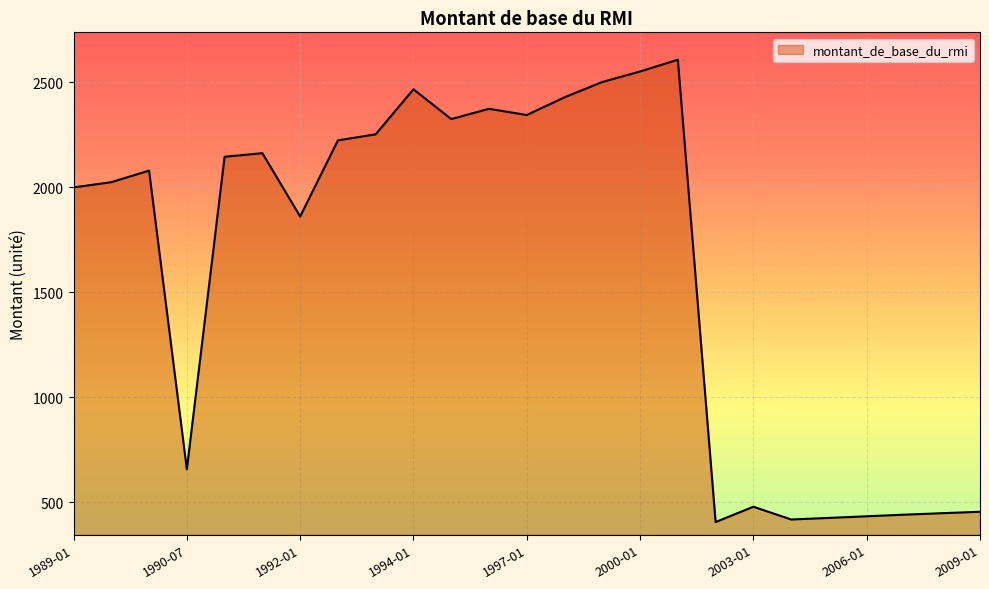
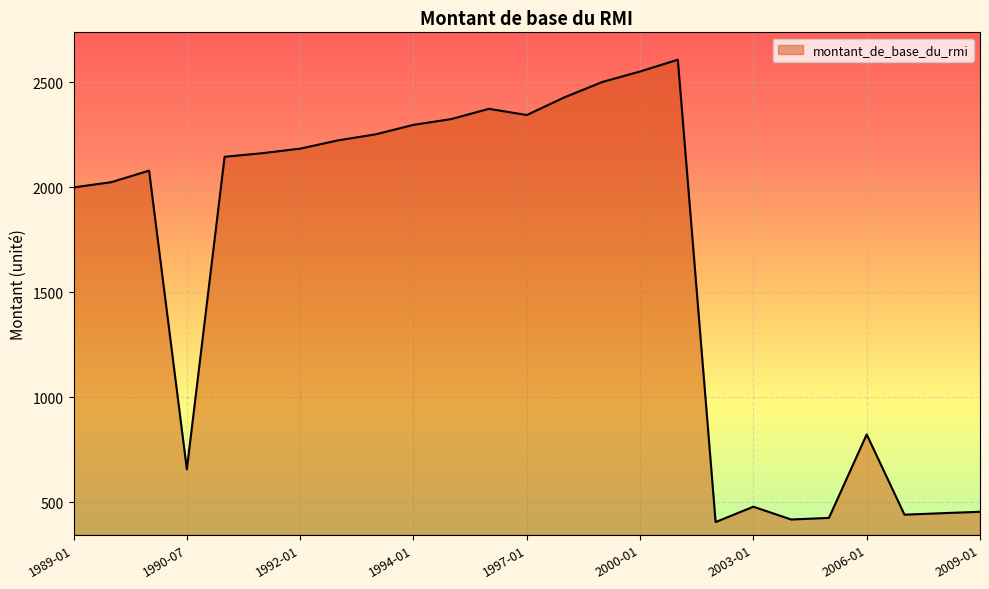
1992-01: 1860 -> 2180
1994-01: 2470 -> 2300
2006-01: 430 -> 820
